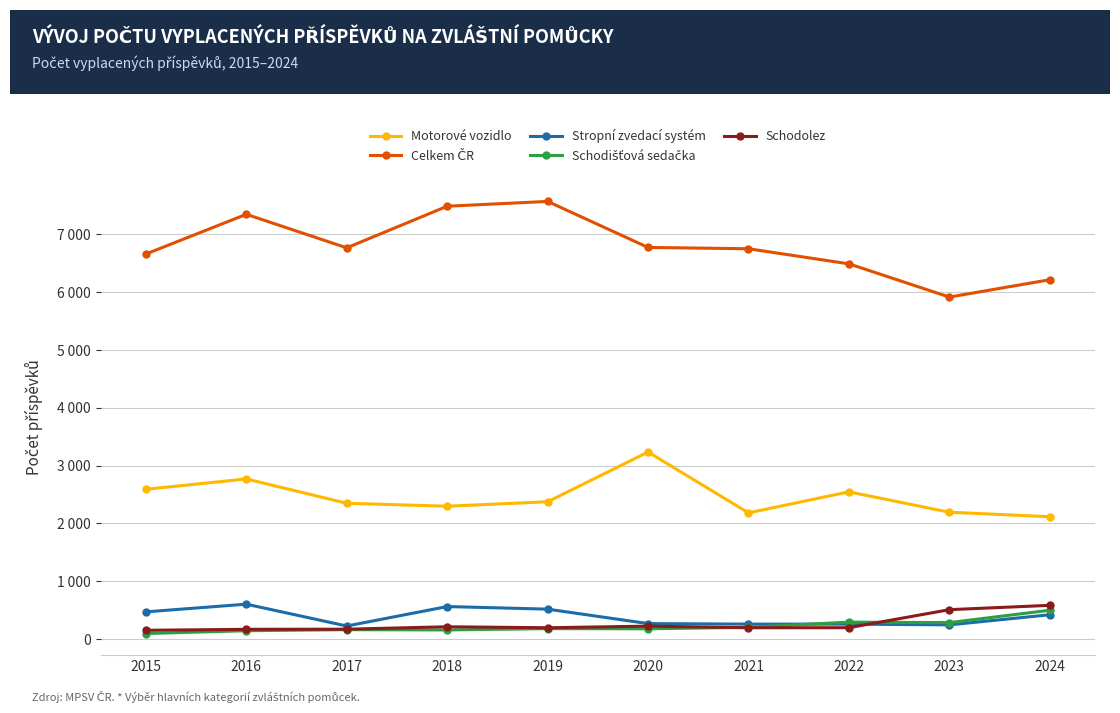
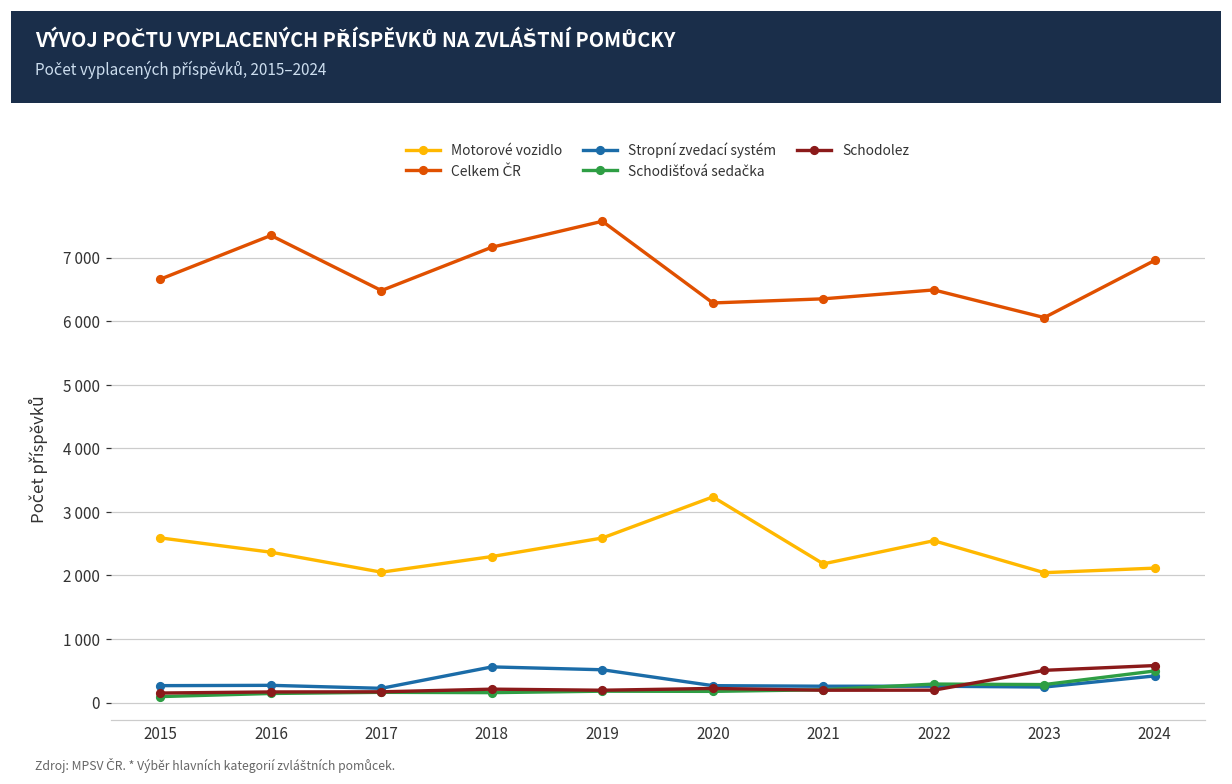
Stropní zvedací systém, 2015: 500 -> 300
Motorové vozidlo, 2016: 2800 -> 2400
Stropní zvedací systém, 2016: 600 -> 300
Motorové vozidlo, 2017: 2300 -> 2100
Celkem ČR, 2017: 6800 -> 6500
Celkem ČR, 2018: 7500 -> 7200
Motorové vozidlo, 2019: 2400 -> 2600
Celkem ČR, 2020: 6800 -> 6300
Celkem ČR, 2021: 6800 -> 6400
Motorové vozidlo, 2023: 2200 -> 2000
Celkem ČR, 2023: 5900 -> 6100
Celkem ČR, 2024: 6200 -> 7000
